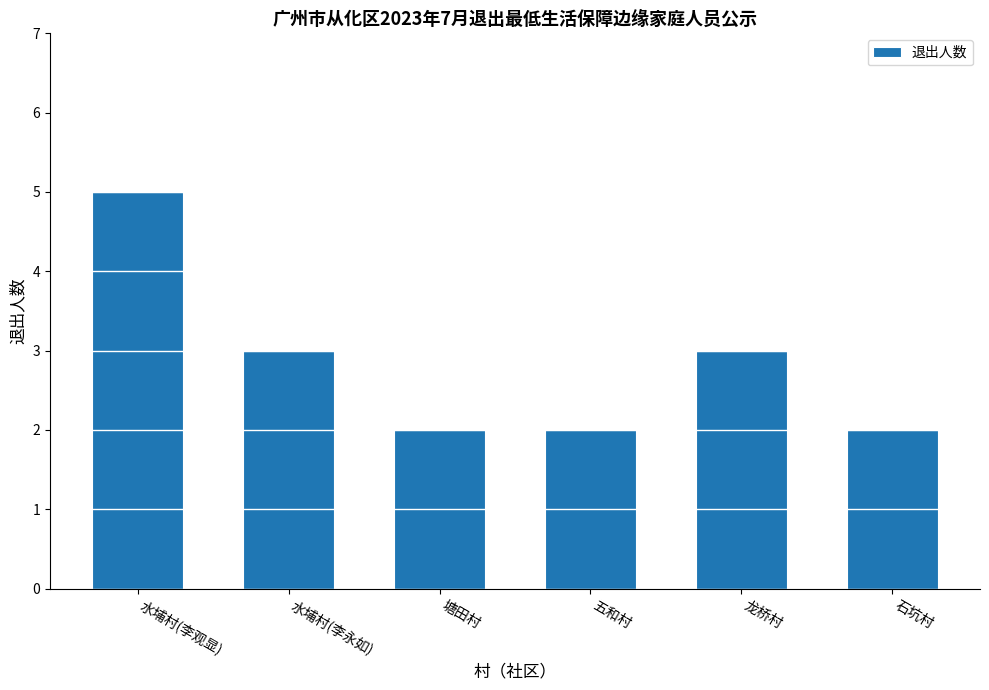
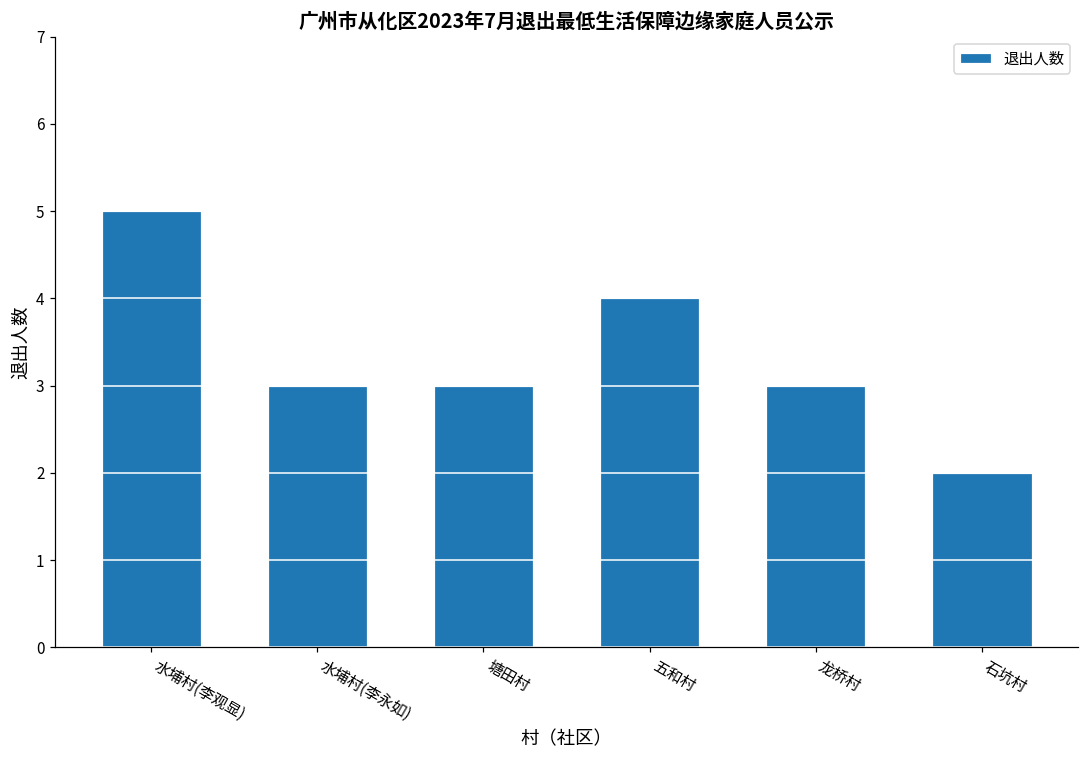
塘田村: 2 -> 3
五和村: 2 -> 4
